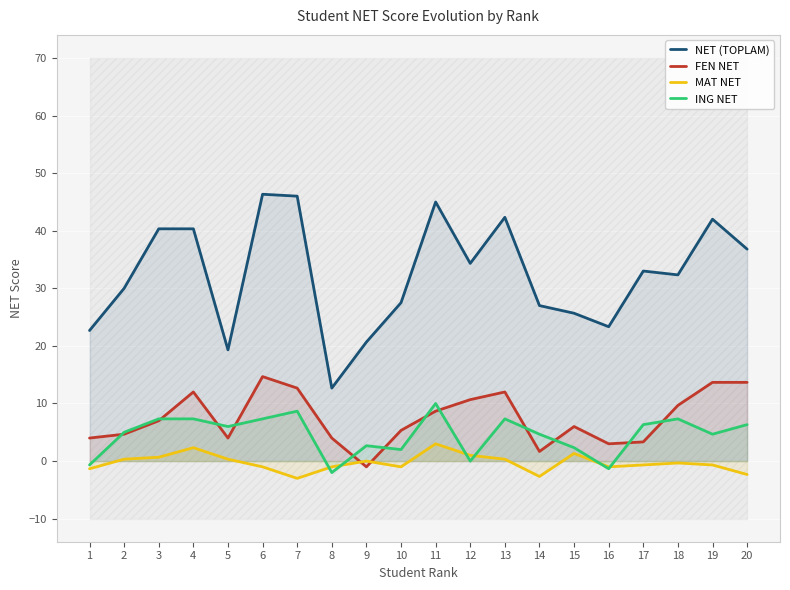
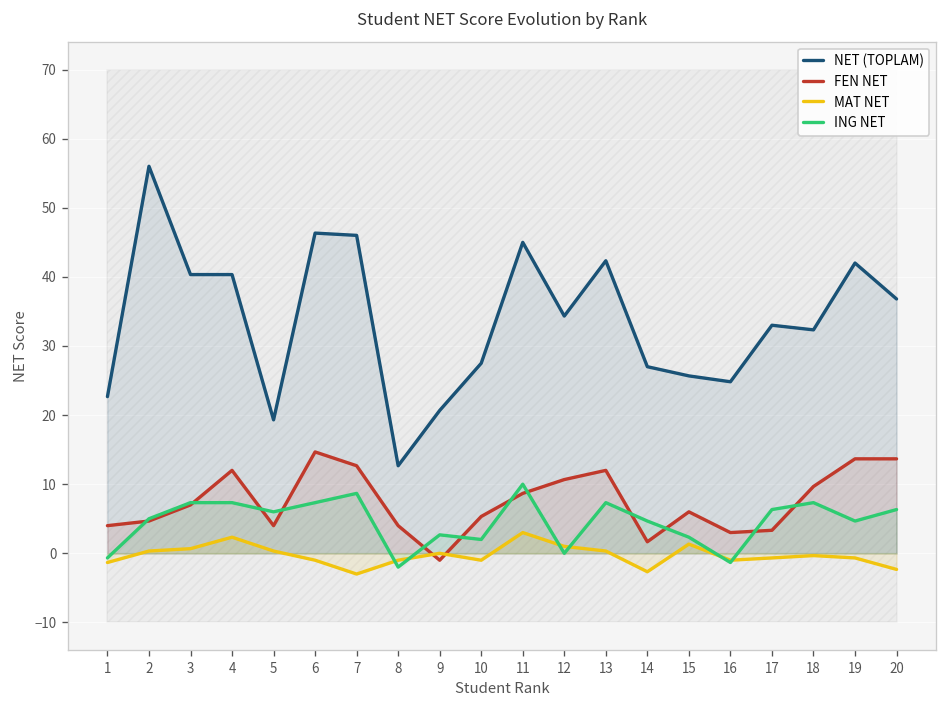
NET (TOPLAM), 2: 30 -> 56
NET (TOPLAM), 16: 23 -> 25
